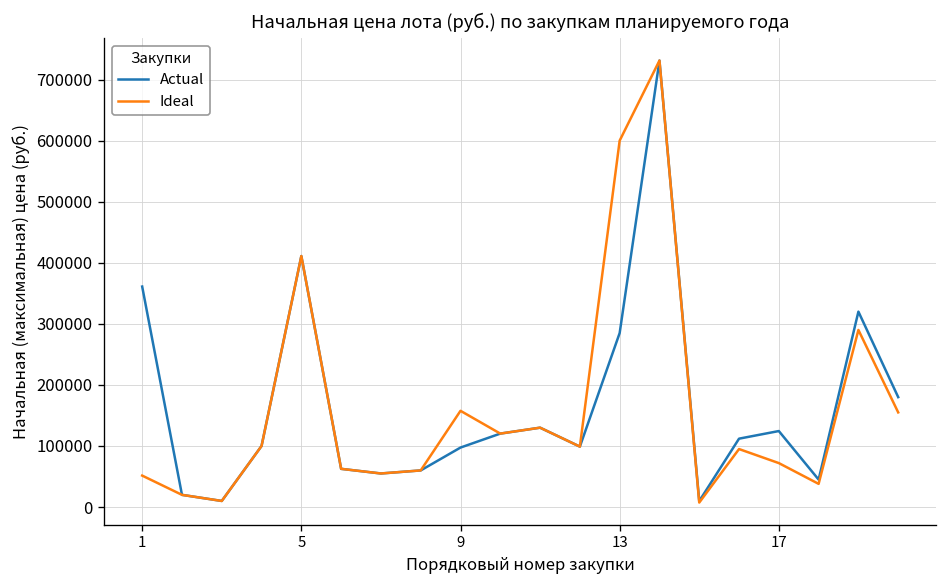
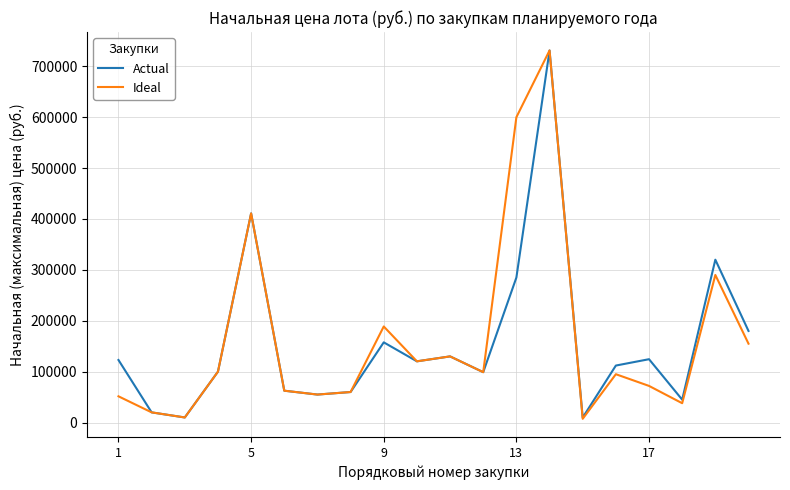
Actual, 1: 360000 -> 120000
Actual, 9: 100000 -> 160000
Ideal, 9: 160000 -> 190000
